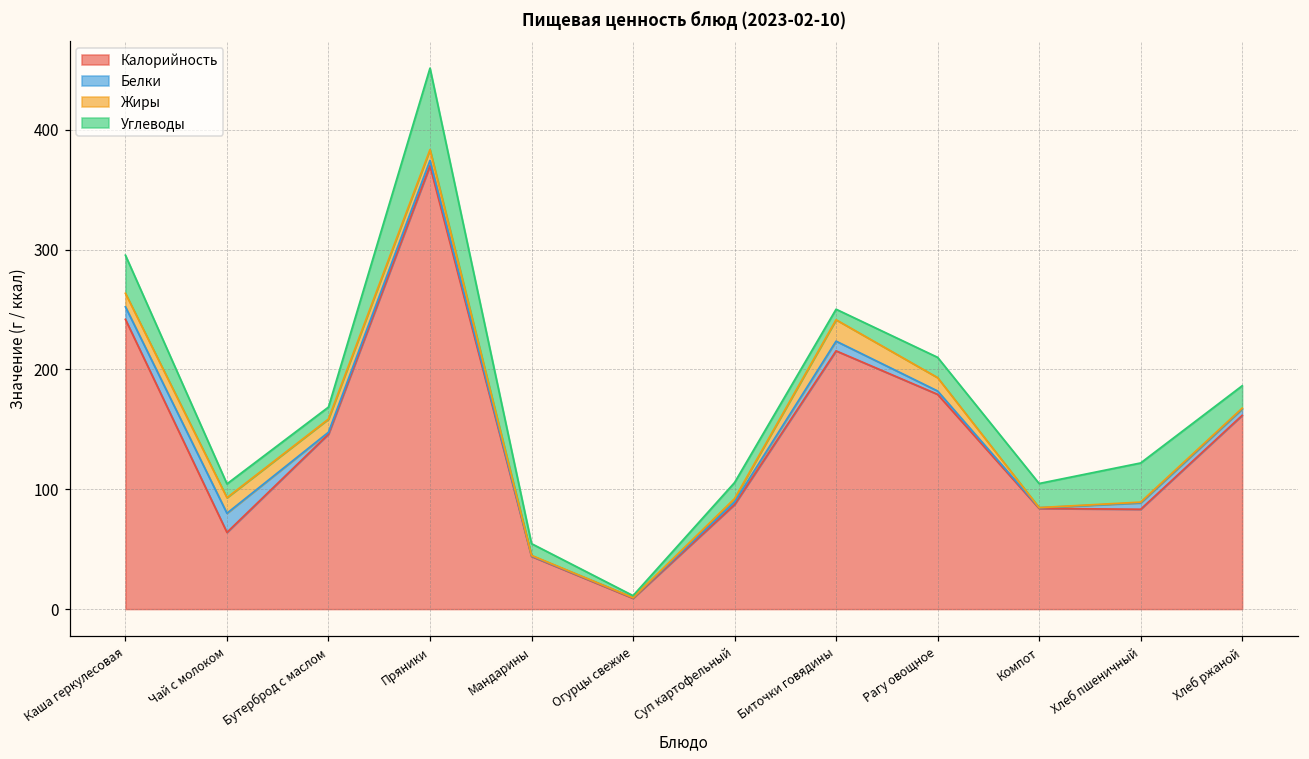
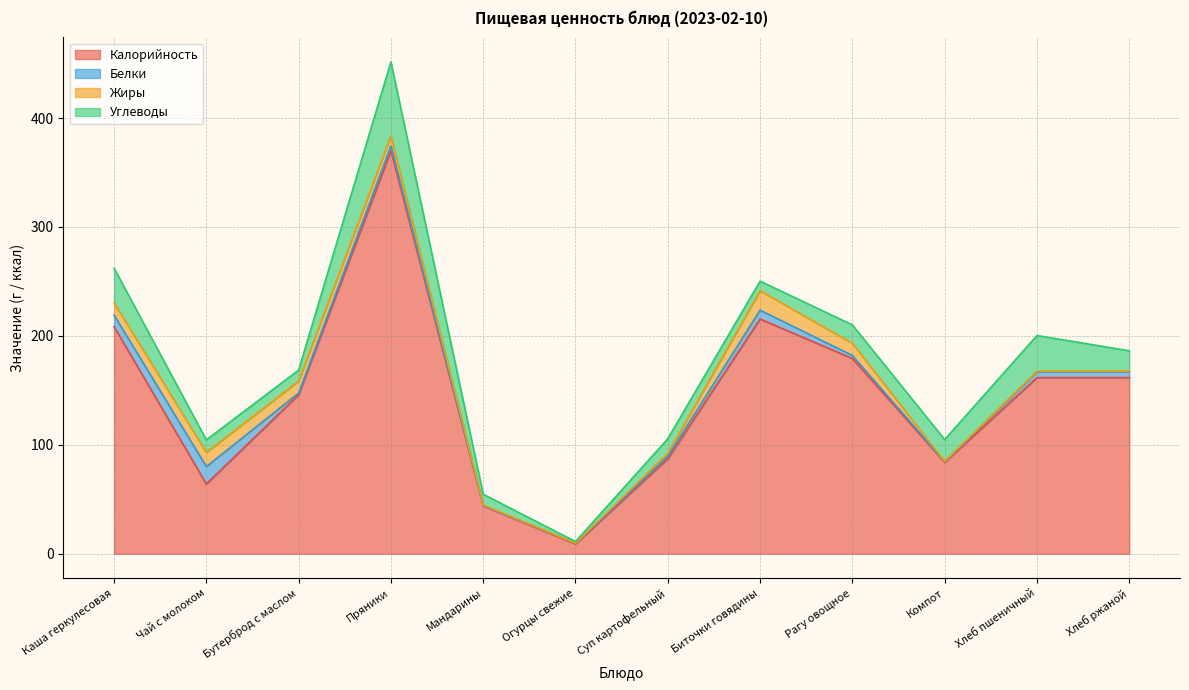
Калорийность, Каша геркулесовая: 242 -> 209
Калорийность, Хлеб пшеничный: 83 -> 162
